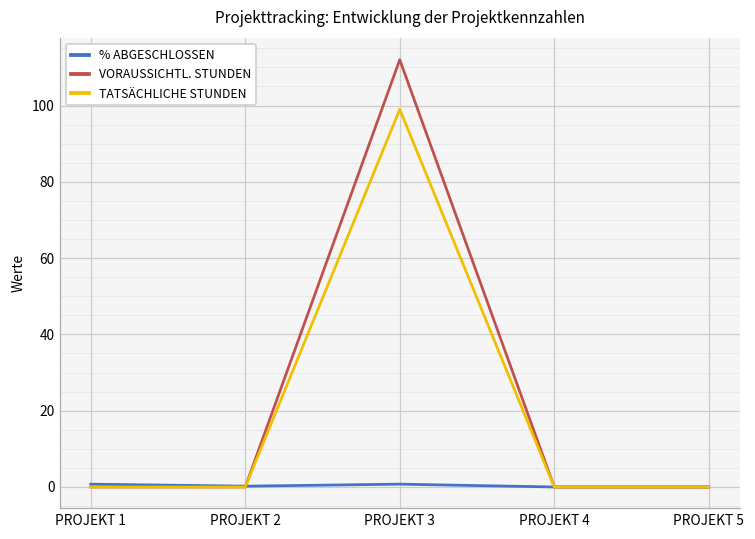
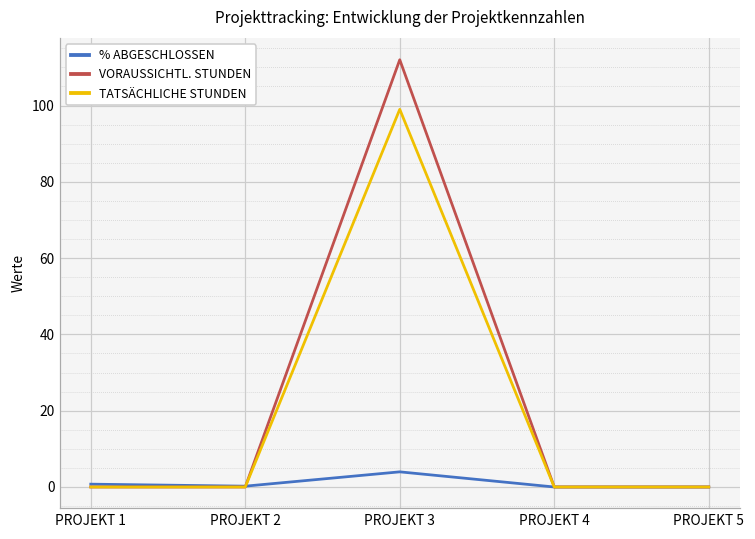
% ABGESCHLOSSEN, PROJEKT 3: 1 -> 4
